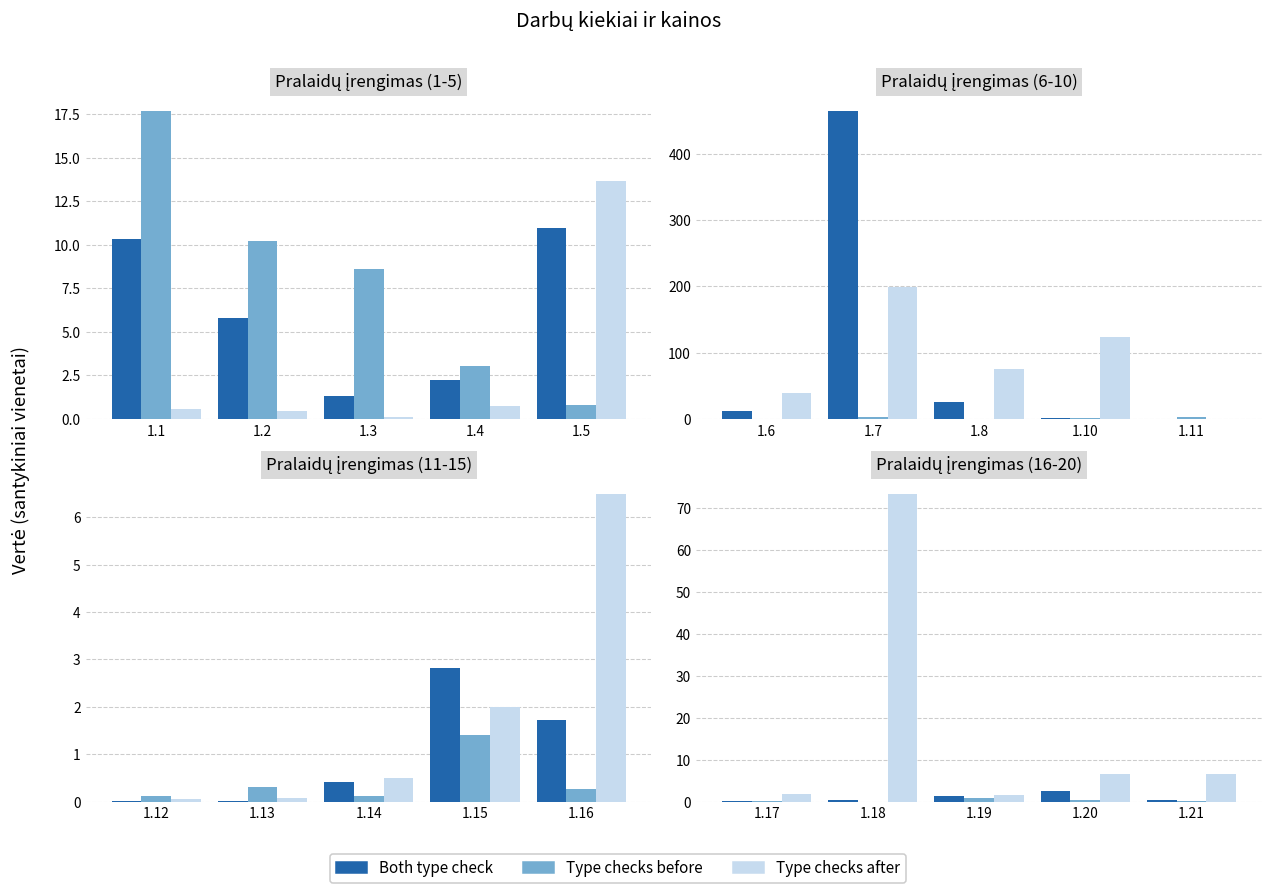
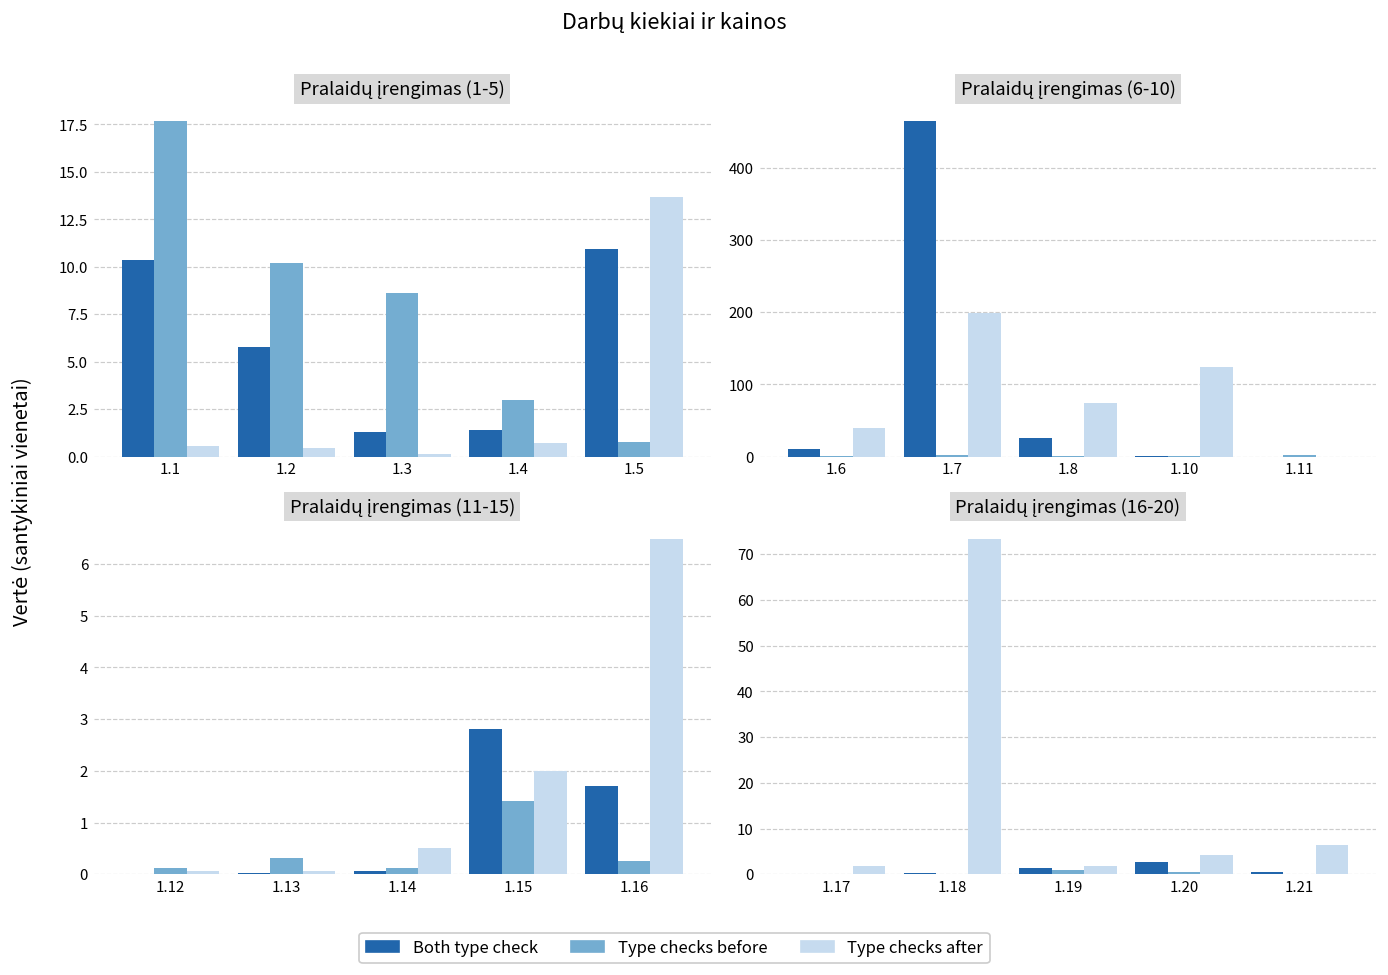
Pralaidų įrengimas (1-5), Both type check, 1.4: 2.2 -> 1.4
Pralaidų įrengimas (11-15), Both type check, 1.14: 0.4 -> 0.1
Pralaidų įrengimas (16-20), Type checks after, 1.20: 6 -> 4
